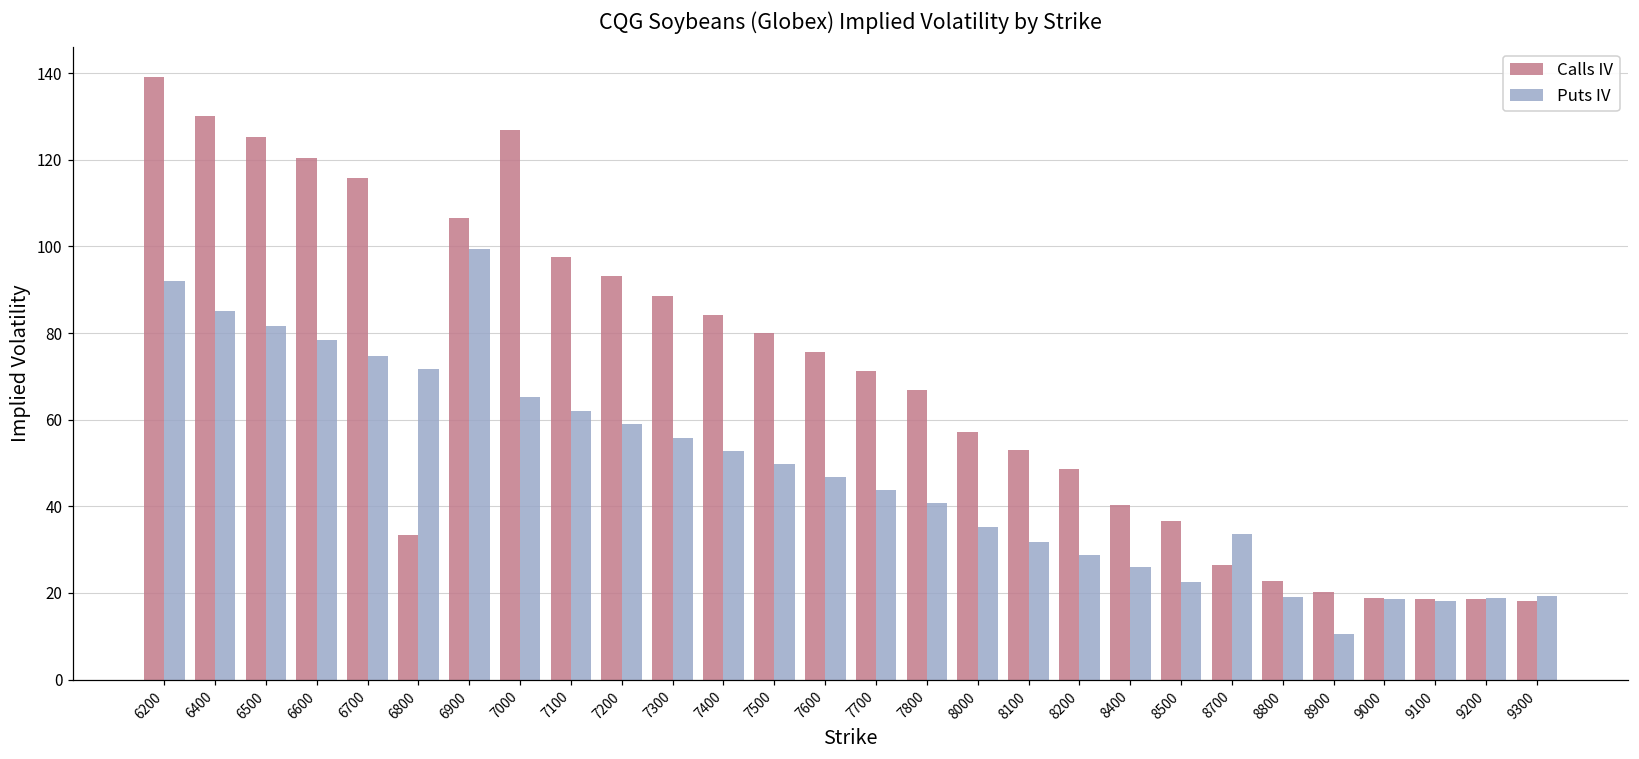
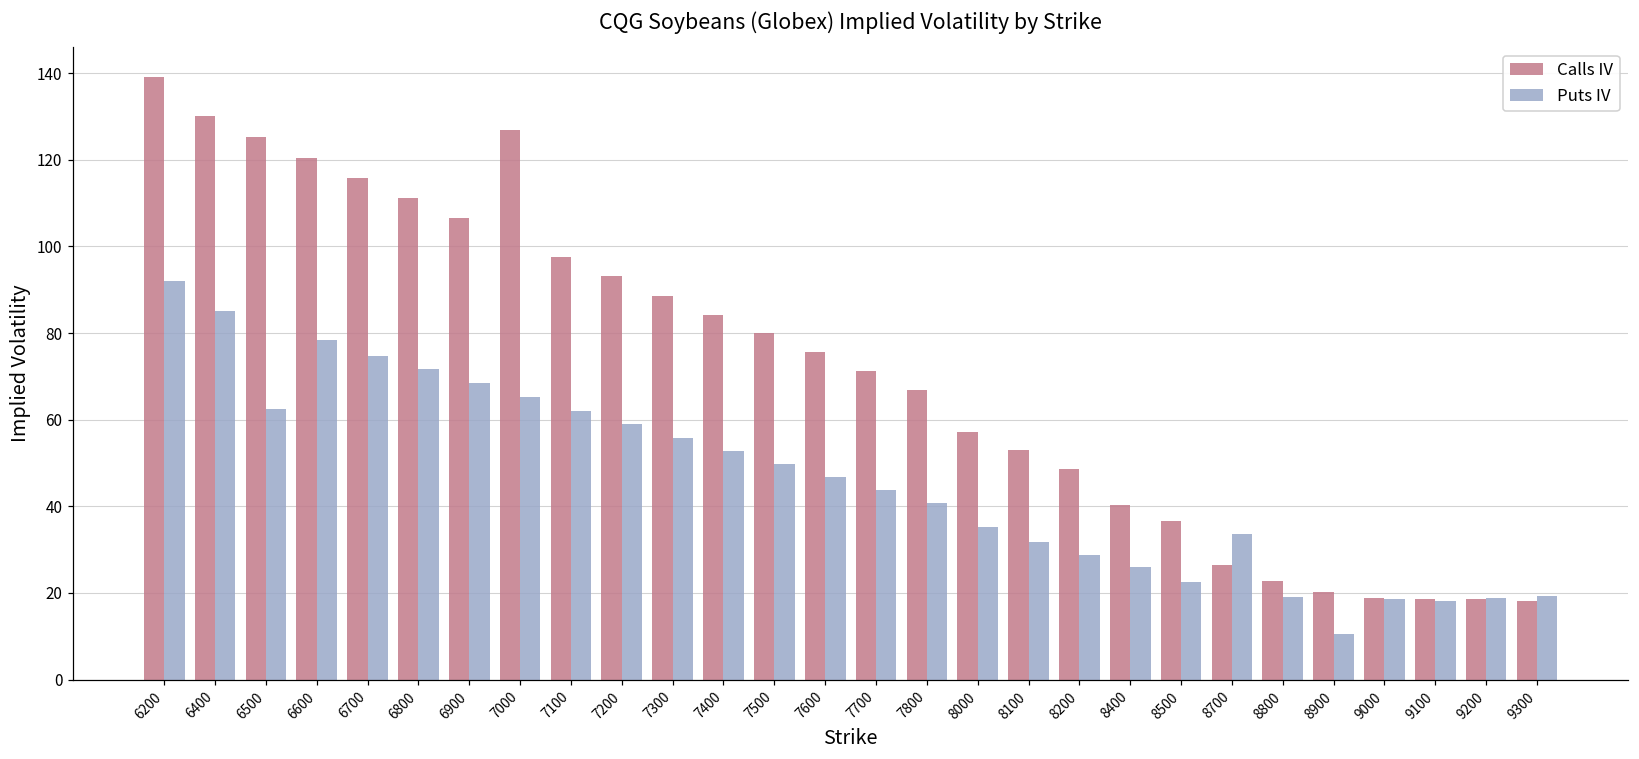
Puts IV, 6500: 82 -> 63
Calls IV, 6800: 33 -> 111
Puts IV, 6900: 100 -> 68
